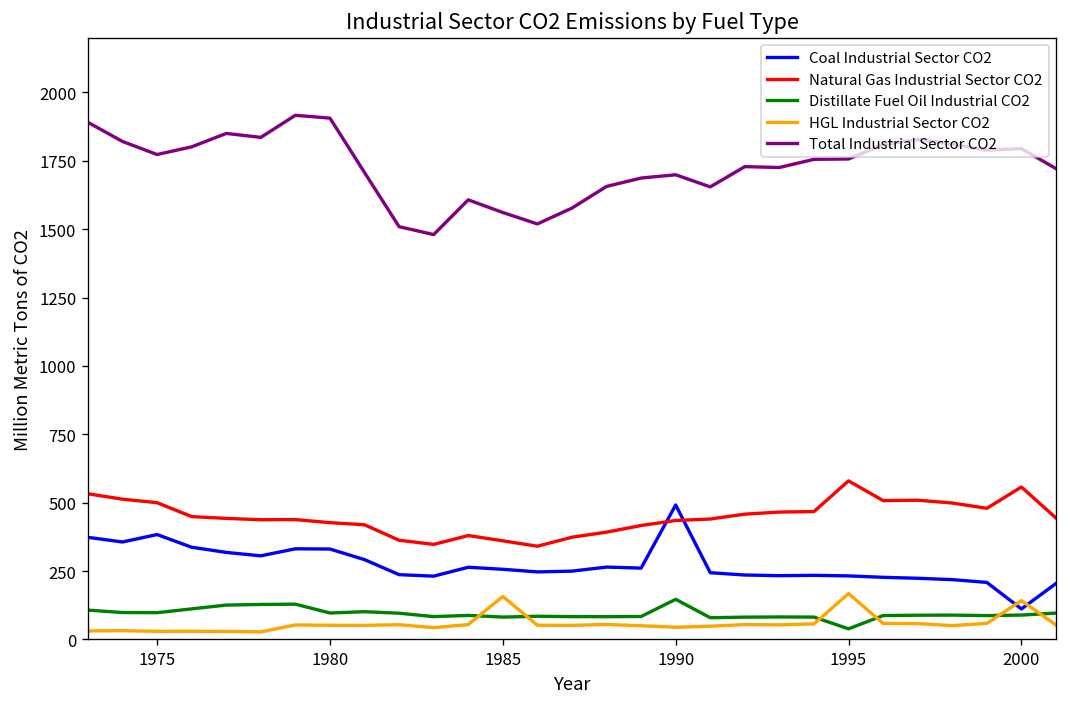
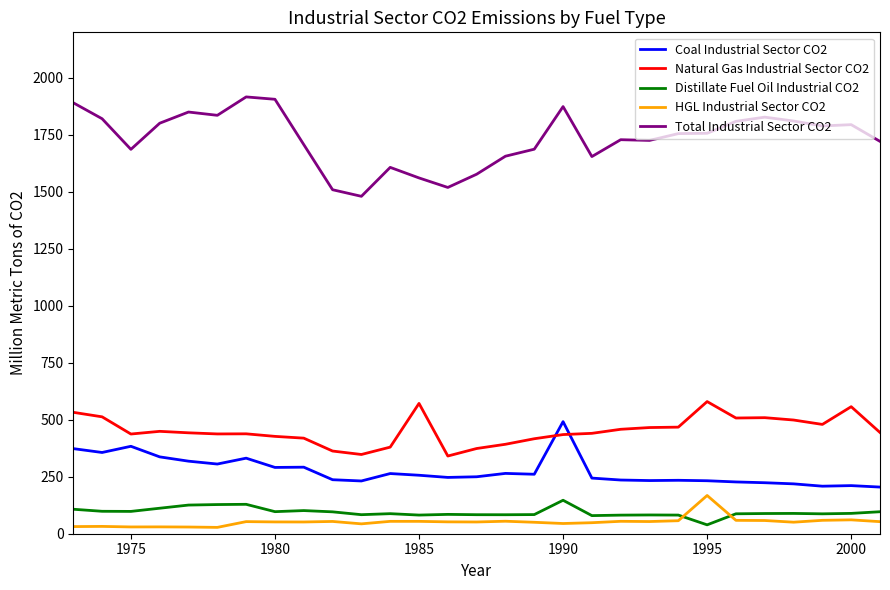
Natural Gas Industrial Sector CO2, 1975: 500 -> 440
Total Industrial Sector CO2, 1975: 1770 -> 1690
Coal Industrial Sector CO2, 1980: 330 -> 290
Natural Gas Industrial Sector CO2, 1985: 360 -> 570
HGL Industrial Sector CO2, 1985: 160 -> 50
Total Industrial Sector CO2, 1990: 1700 -> 1870
Coal Industrial Sector CO2, 2000: 110 -> 210
HGL Industrial Sector CO2, 2000: 140 -> 60
